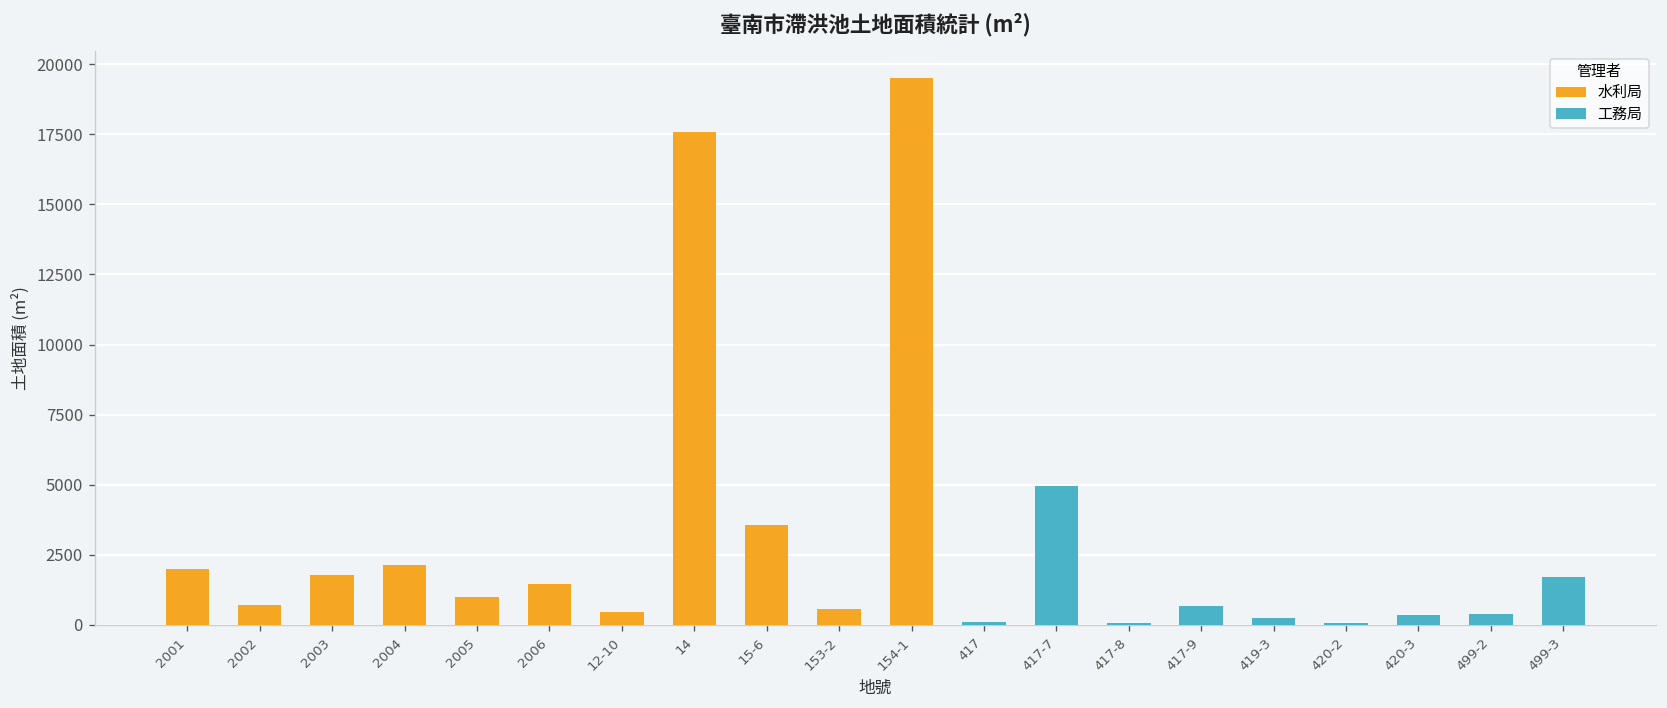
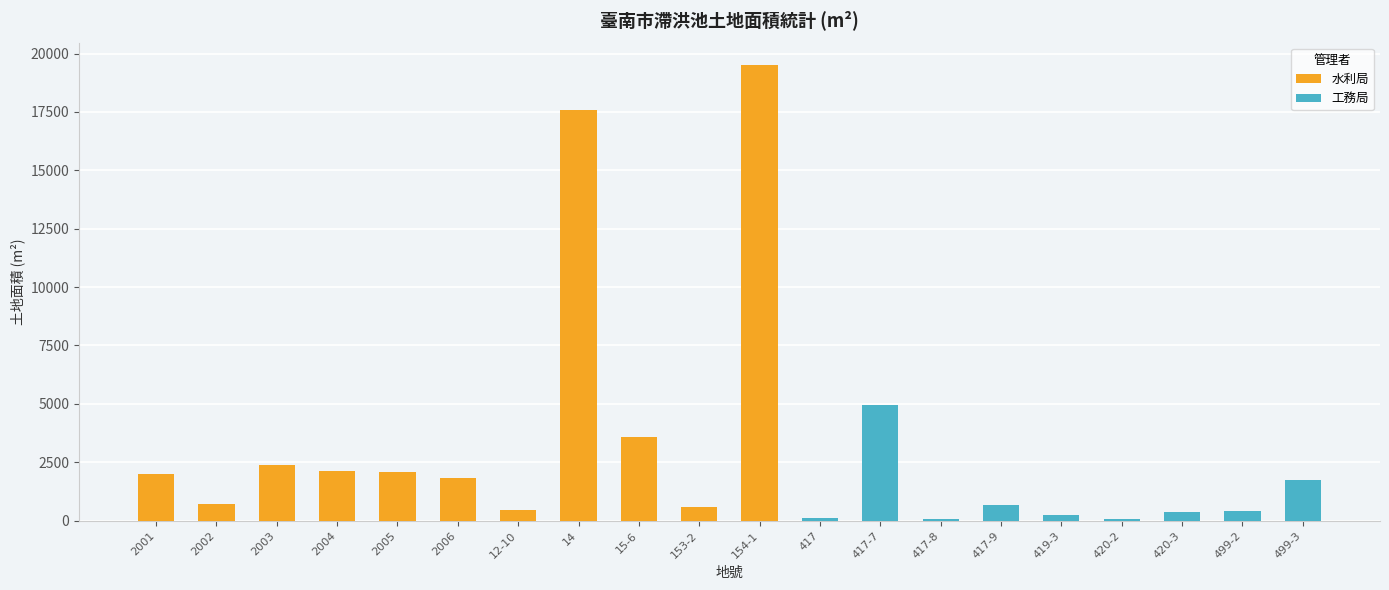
水利局, 2003: 1800 -> 2400
水利局, 2005: 1000 -> 2100
水利局, 2006: 1500 -> 1800
